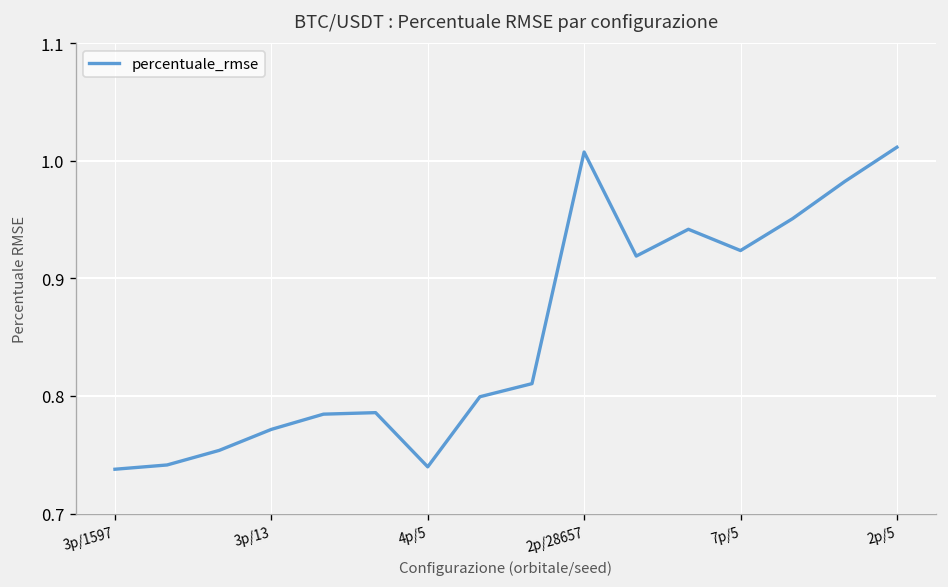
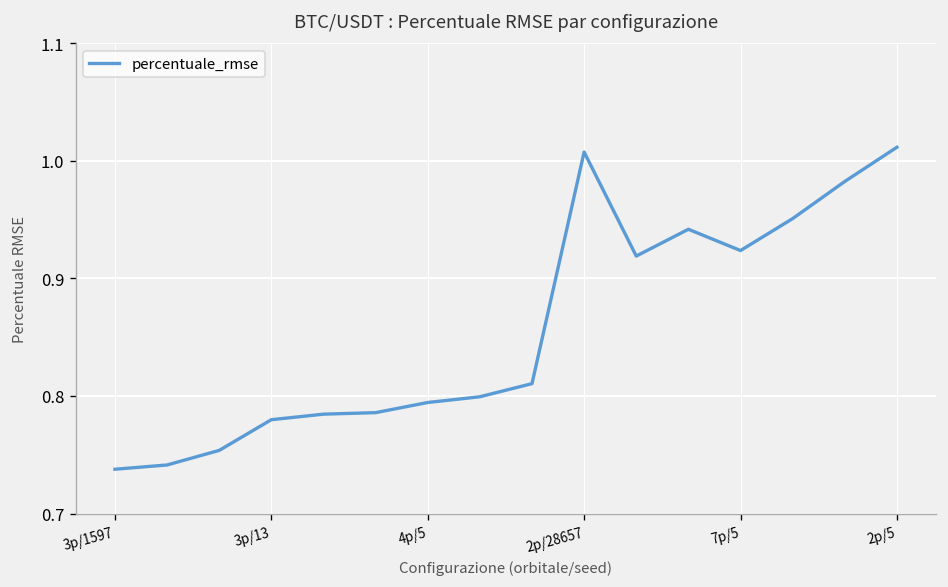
3p/13: 0.77 -> 0.78
4p/5: 0.74 -> 0.79
